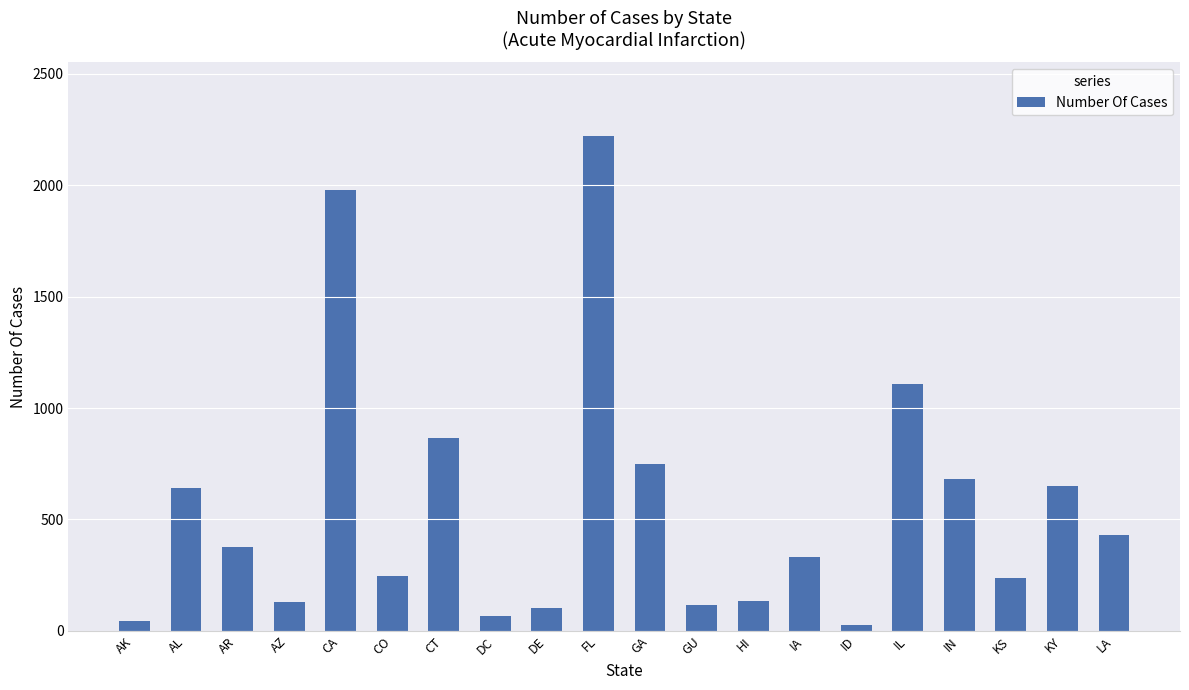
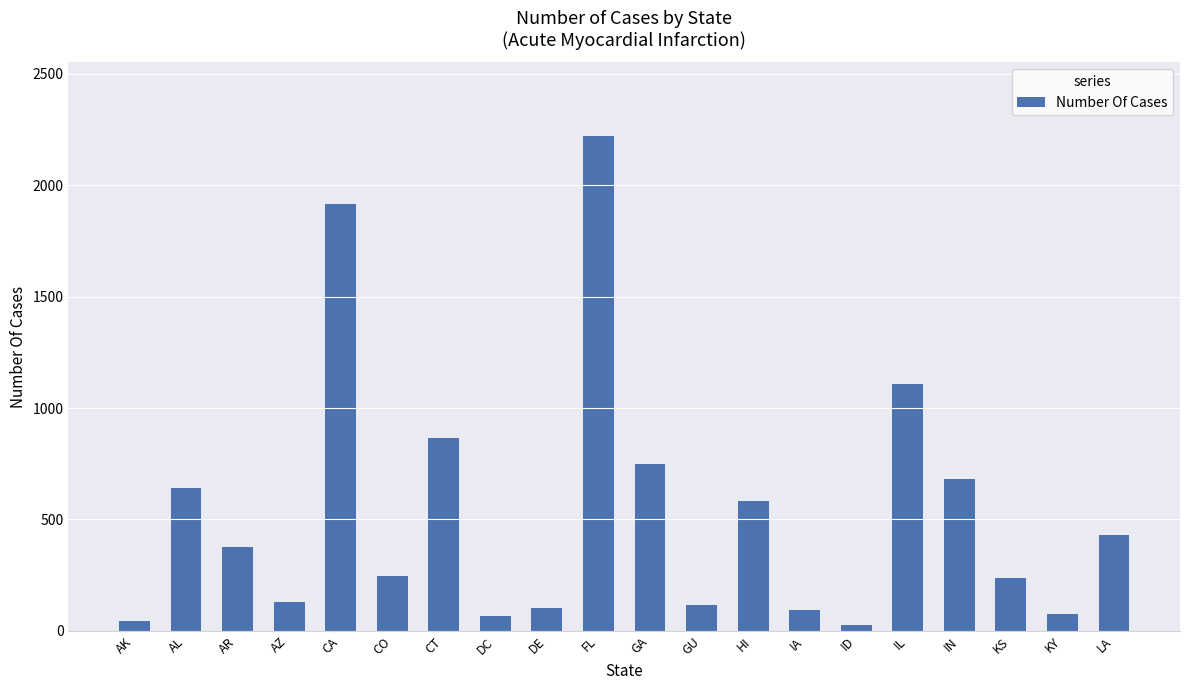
CA: 1980 -> 1920
HI: 140 -> 590
IA: 330 -> 100
KY: 650 -> 80
